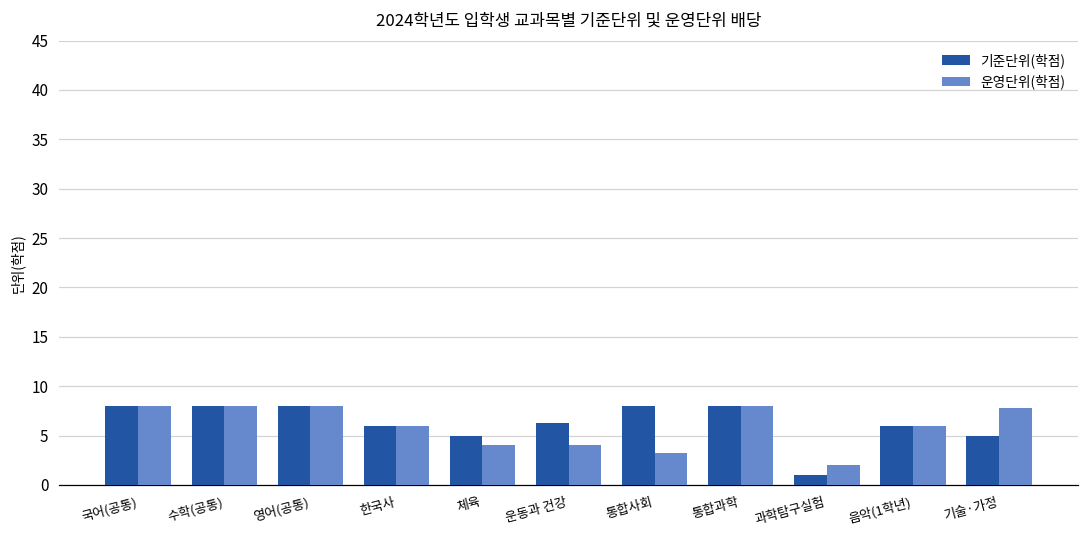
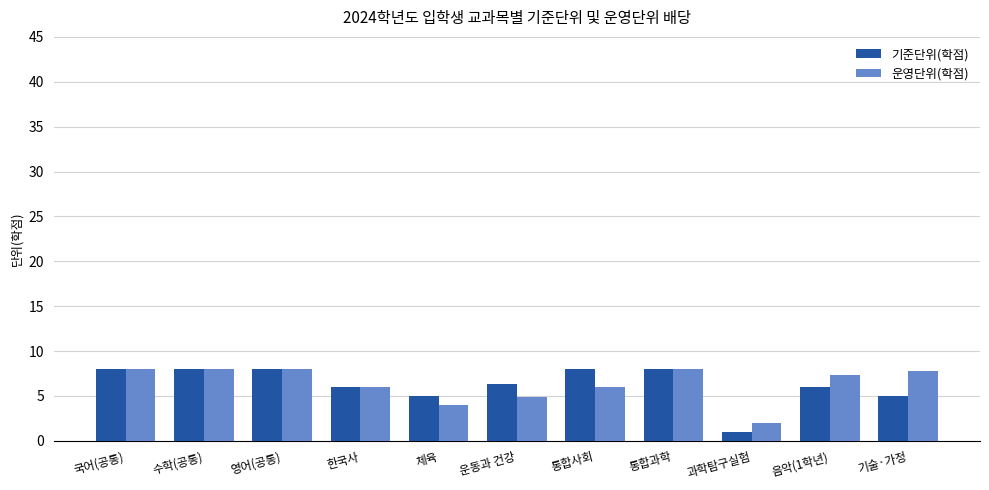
운영단위(학점), 운동과 건강: 4 -> 5
운영단위(학점), 통합사회: 3 -> 6
운영단위(학점), 음악(1학년): 6 -> 7
